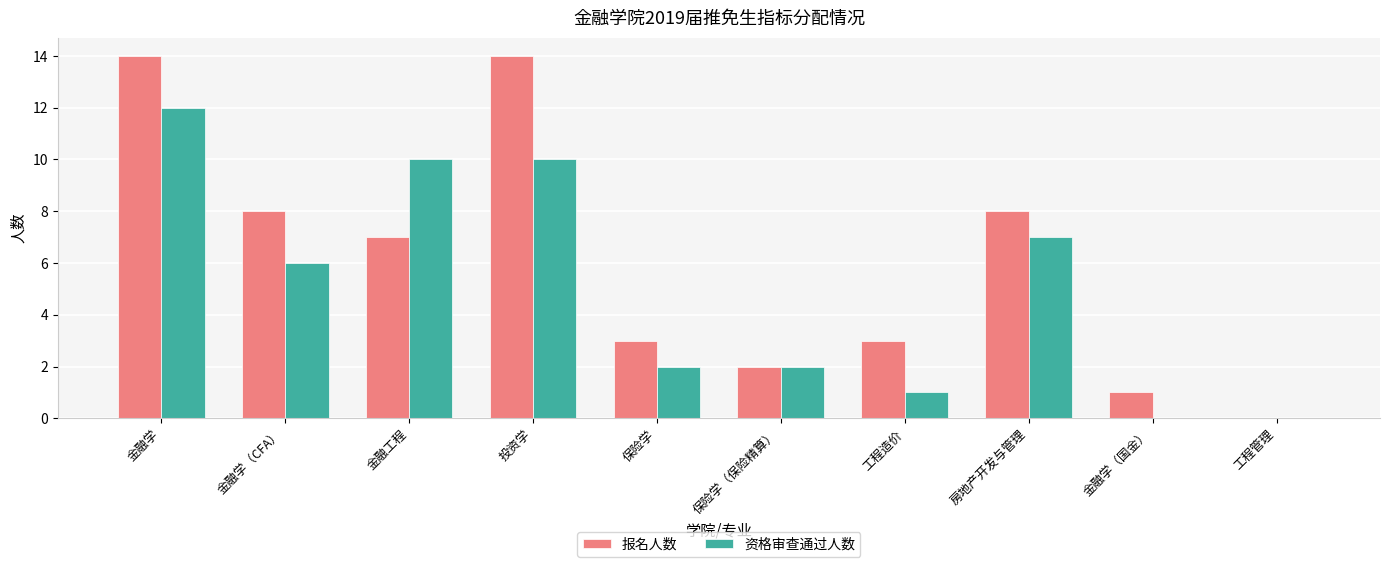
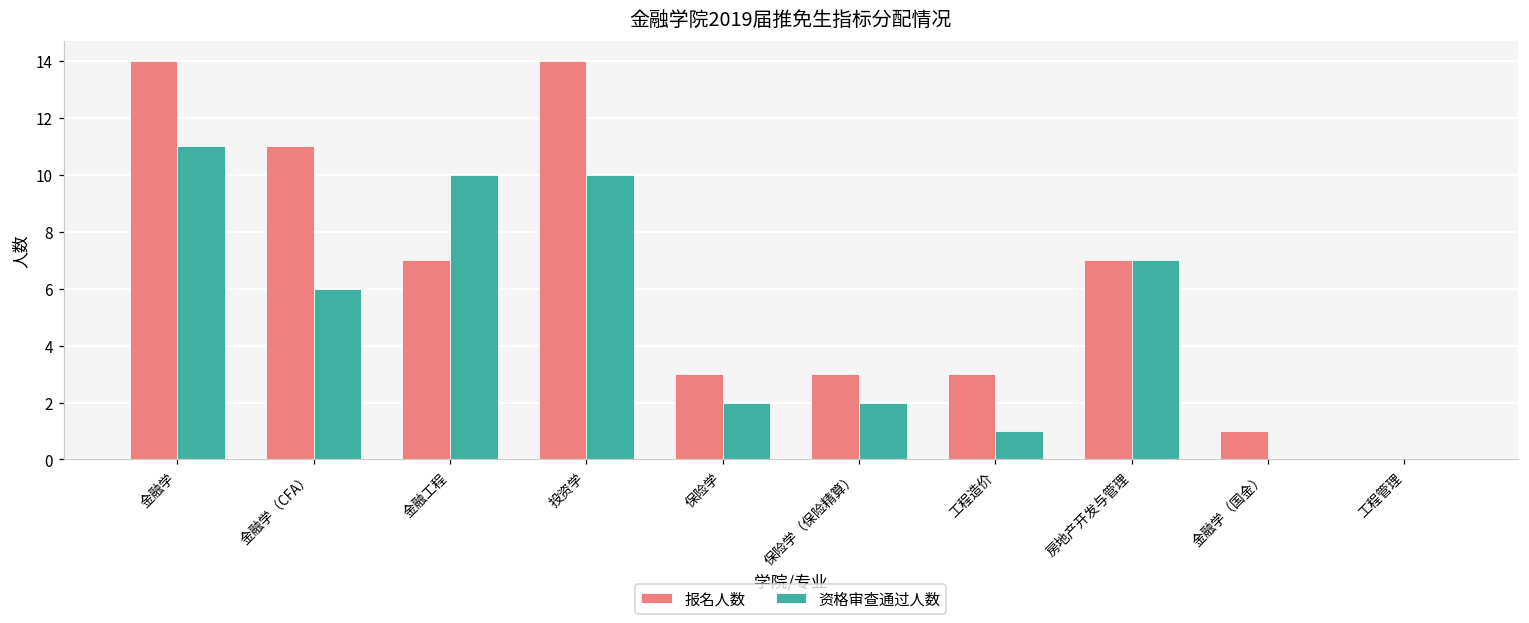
资格审查通过人数, 金融学: 12 -> 11
报名人数, 金融学（CFA）: 8 -> 11
报名人数, 保险学（保险精算）: 2 -> 3
报名人数, 房地产开发与管理: 8 -> 7
